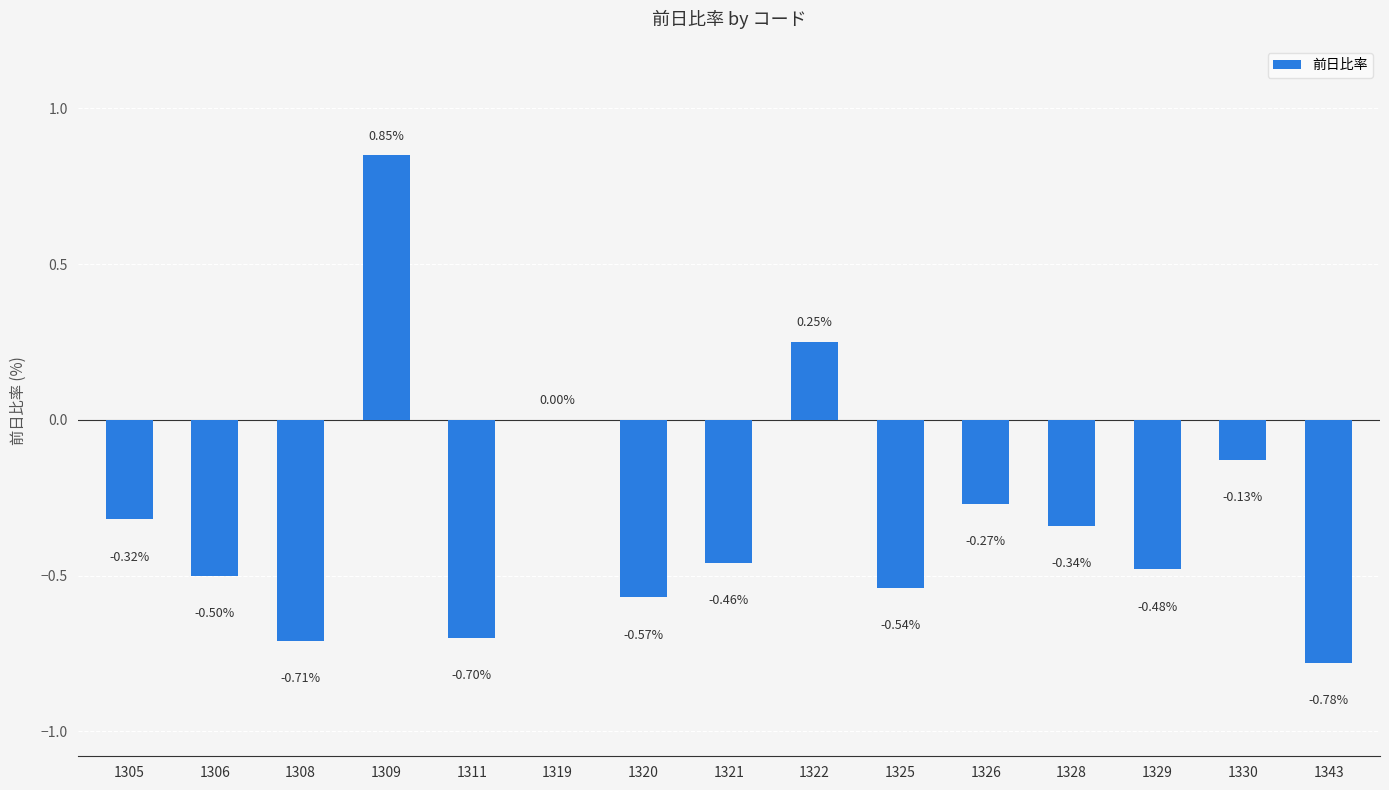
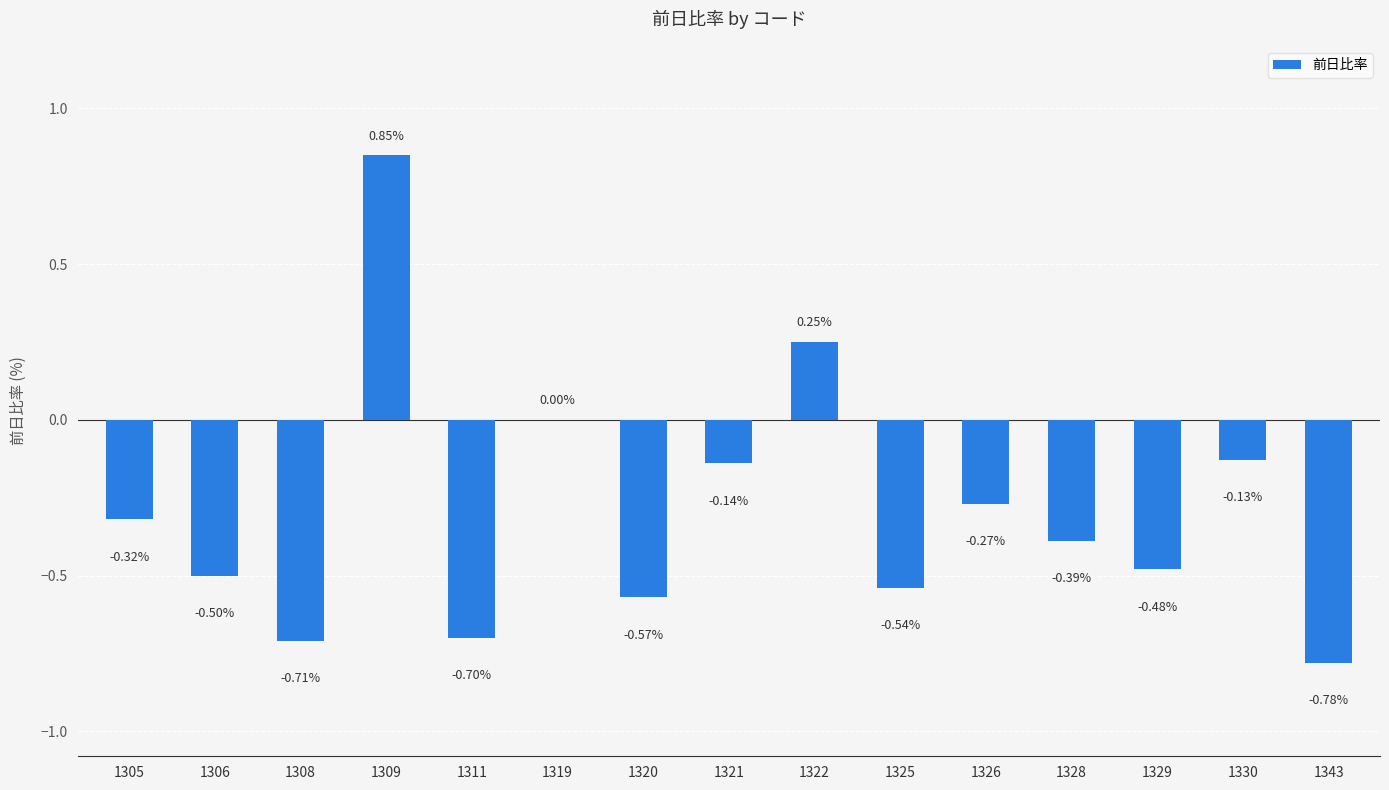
1321: -0.46% -> -0.14%
1328: -0.34% -> -0.39%
